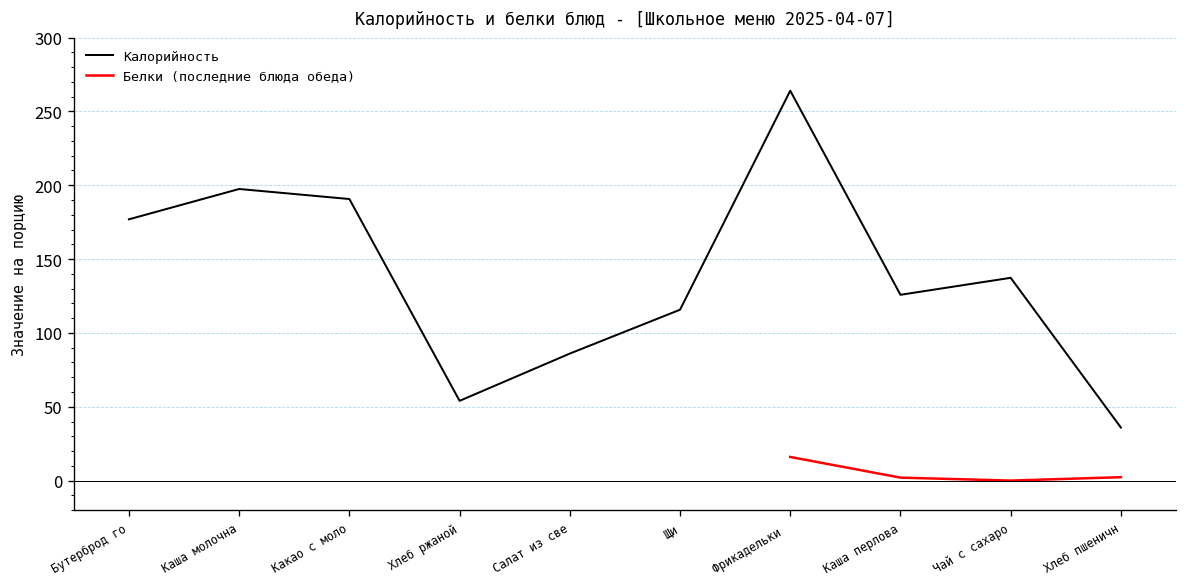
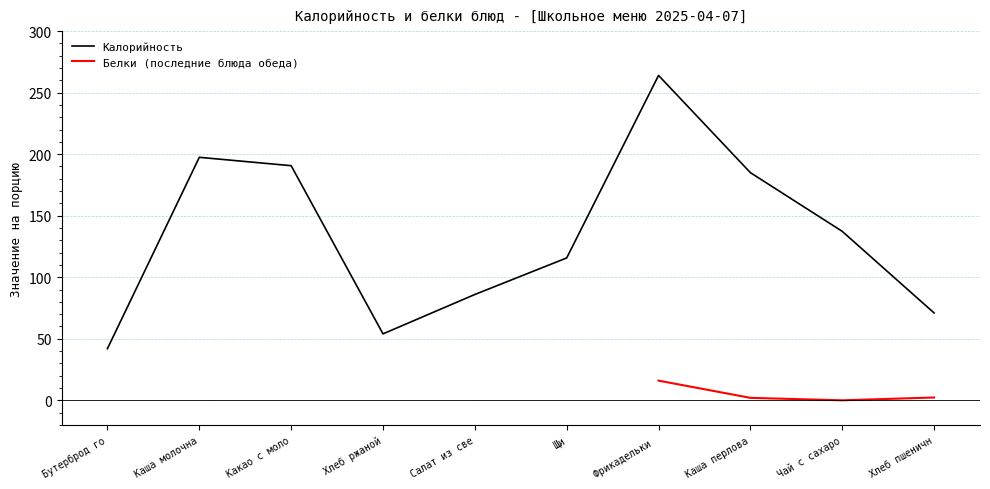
Калорийность, Бутерброд го: 177 -> 42
Калорийность, Каша перлова: 126 -> 185
Калорийность, Хлеб пшеничн: 36 -> 71
